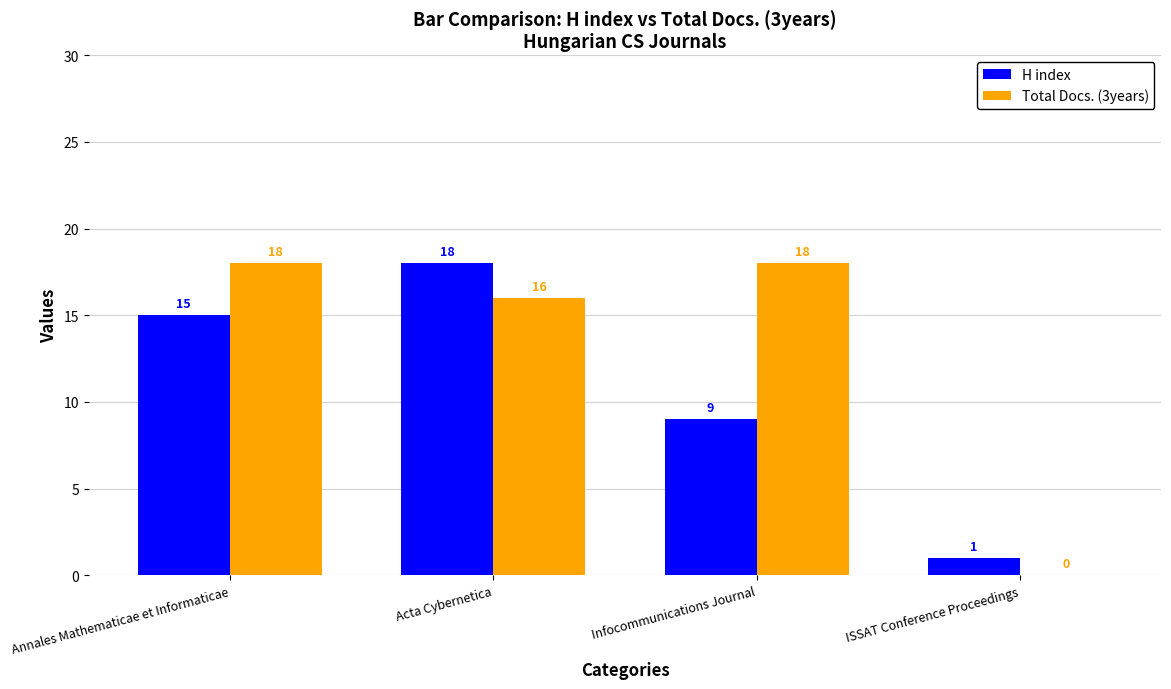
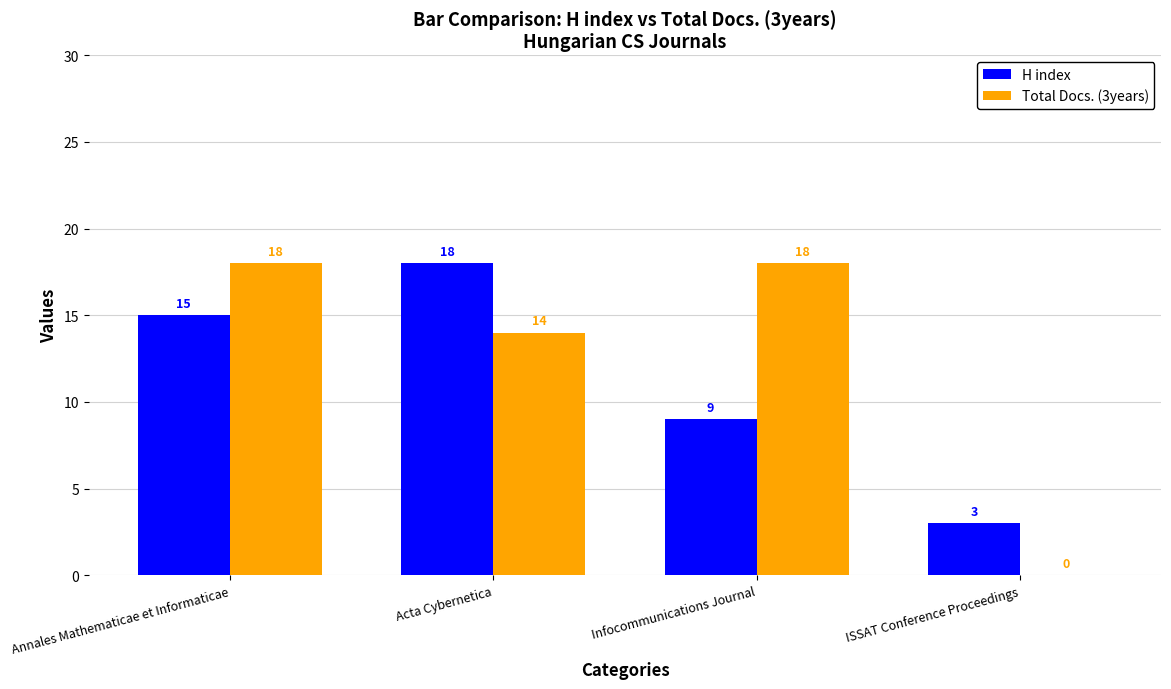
Total Docs. (3years), Acta Cybernetica: 16 -> 14
H index, ISSAT Conference Proceedings: 1 -> 3
